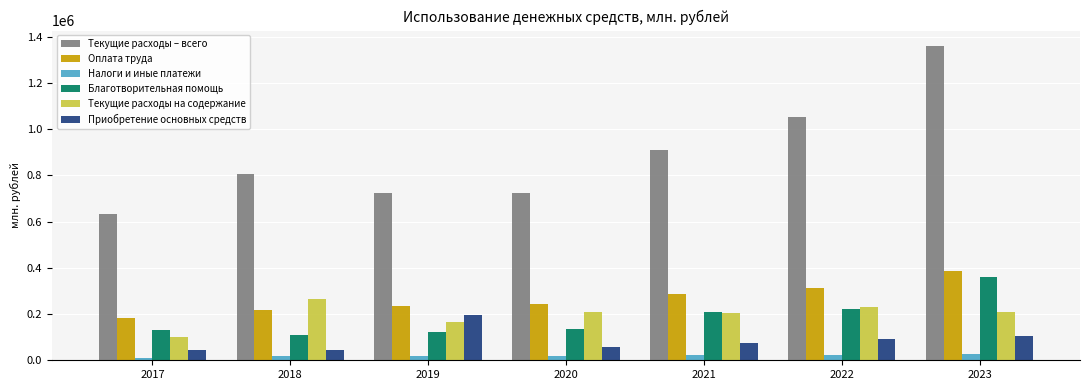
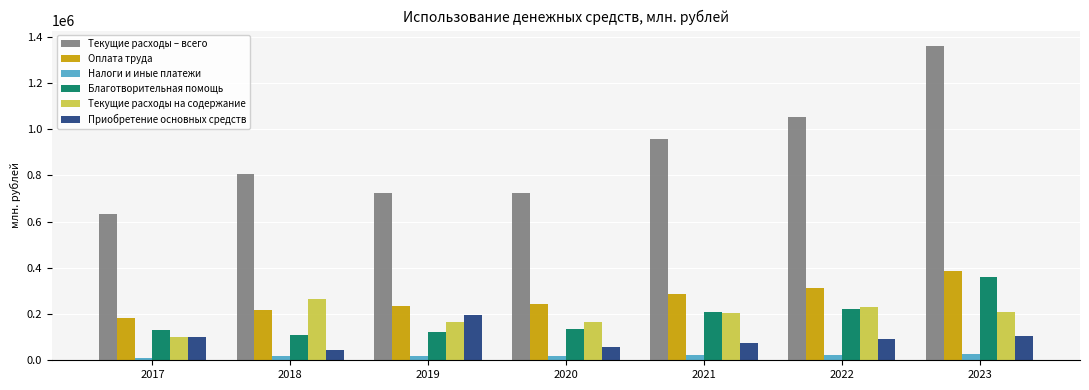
Приобретение основных средств, 2017: 40000 -> 100000
Текущие расходы на содержание, 2020: 210000 -> 170000
Текущие расходы – всего, 2021: 910000 -> 960000
